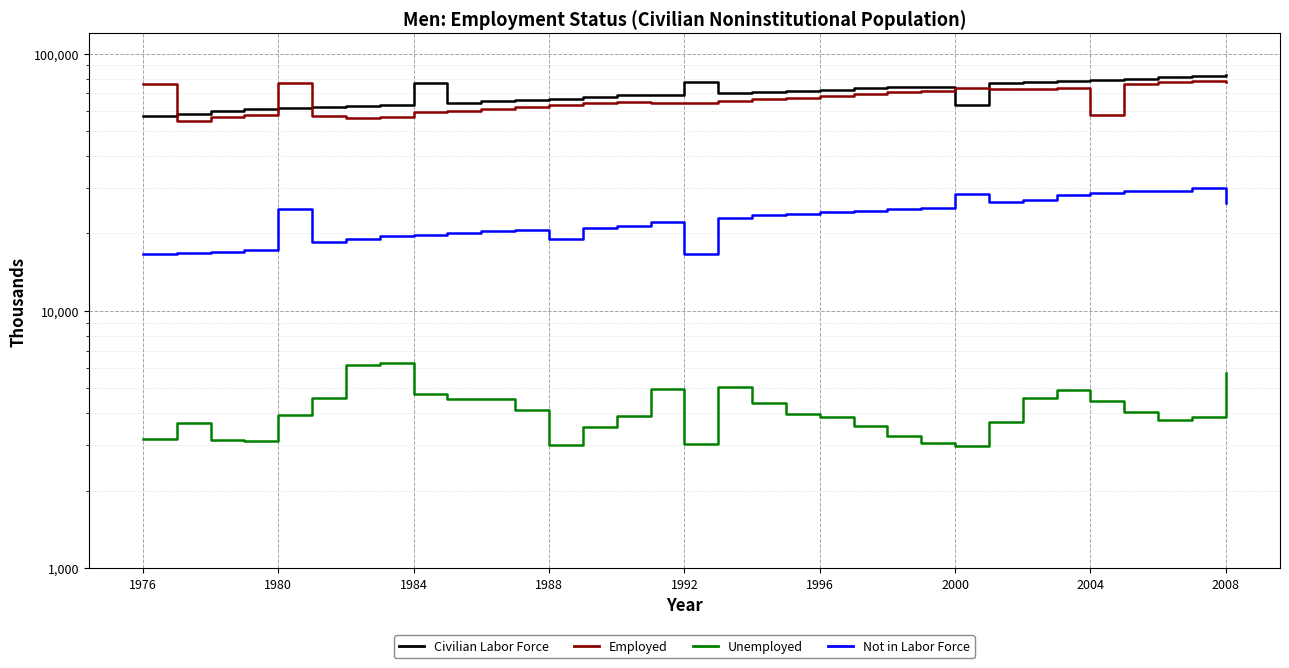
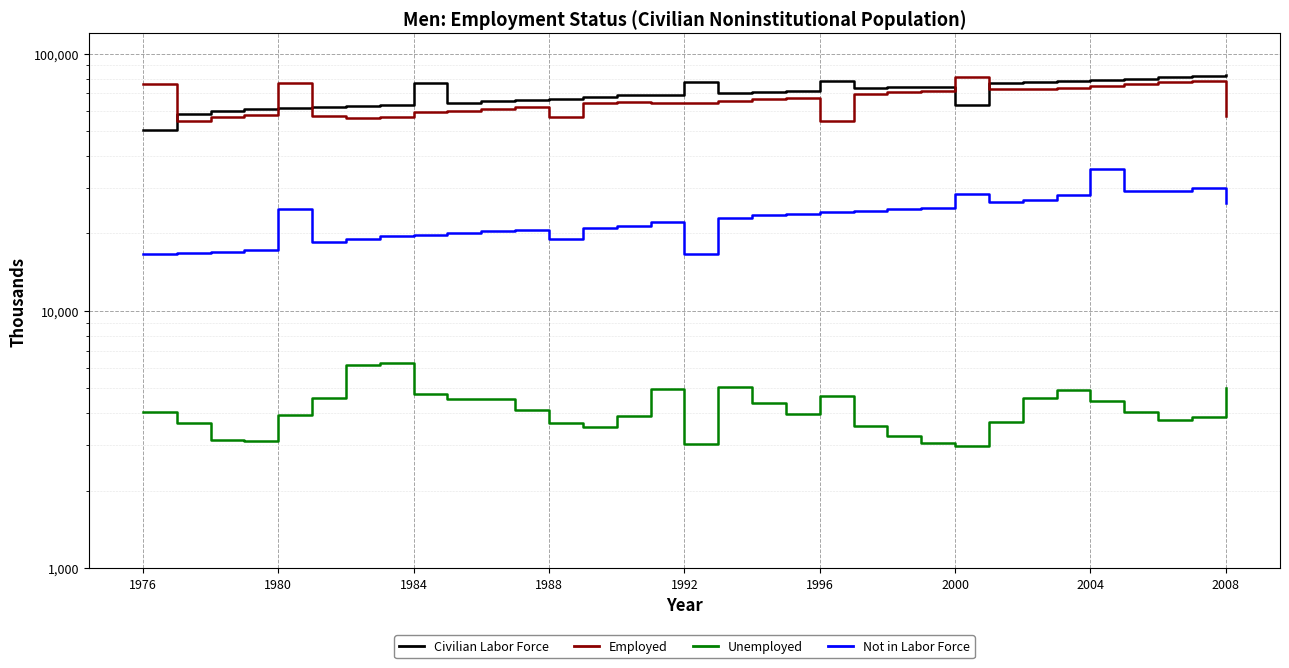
Civilian Labor Force, 1976: 57,000 -> 51,000
Unemployed, 1976: 3,200 -> 4,000
Employed, 1988: 63,000 -> 57,000
Unemployed, 1988: 3,000 -> 3,700
Civilian Labor Force, 1996: 72,000 -> 78,000
Employed, 1996: 68,000 -> 55,000
Unemployed, 1996: 3,900 -> 4,700
Employed, 2000: 73,000 -> 81,000
Employed, 2004: 58,000 -> 75,000
Not in Labor Force, 2004: 29,000 -> 36,000
Employed, 2008: 77,000 -> 57,000
Unemployed, 2008: 5,700 -> 5,000
